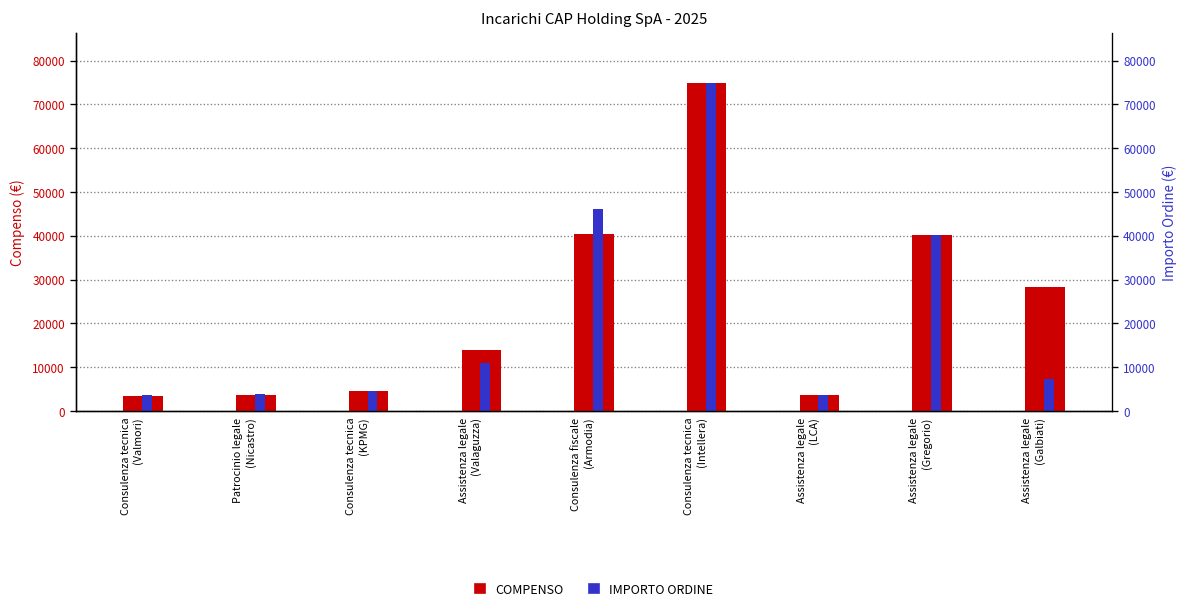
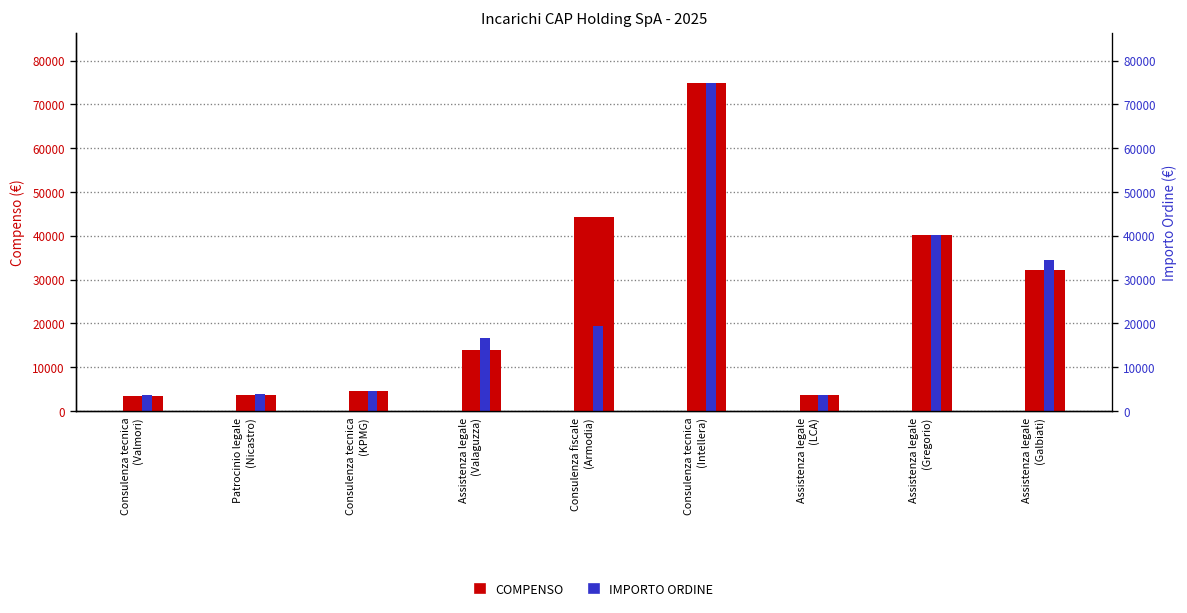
IMPORTO ORDINE, Assistenza legale (Valaguzza): 11000 -> 17000
COMPENSO, Consulenza fiscale (Armodia): 40000 -> 44000
IMPORTO ORDINE, Consulenza fiscale (Armodia): 46000 -> 19000
COMPENSO, Assistenza legale (Galbiati): 28000 -> 32000
IMPORTO ORDINE, Assistenza legale (Galbiati): 7000 -> 34000
